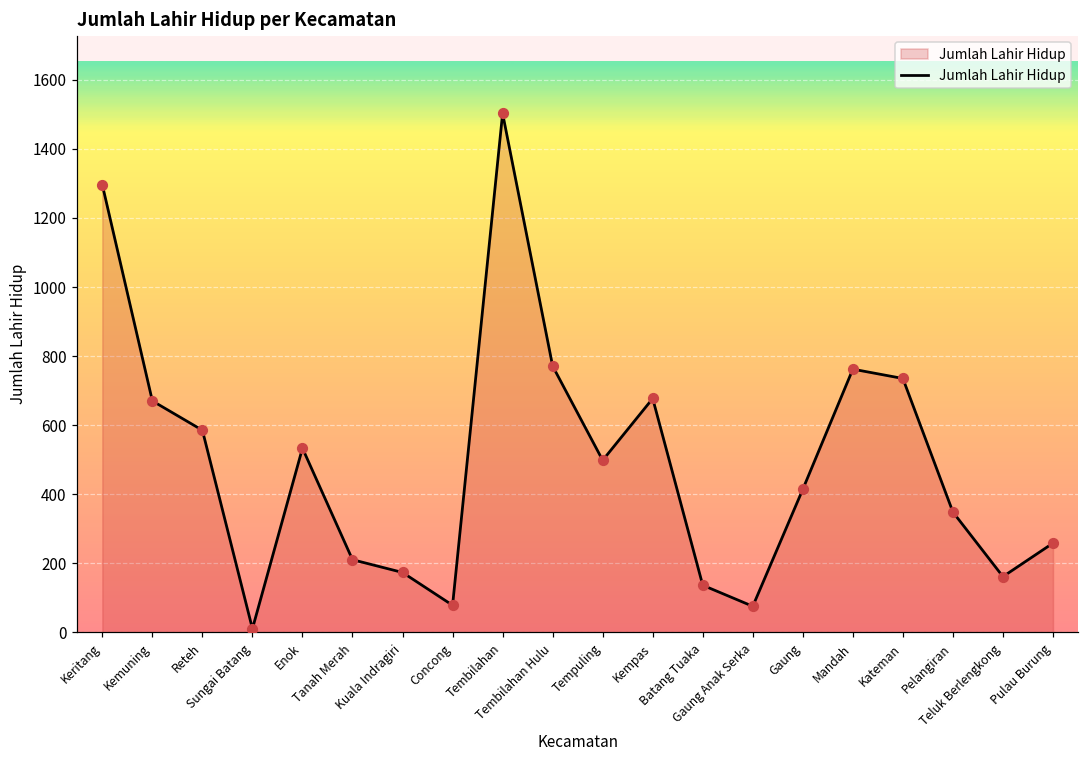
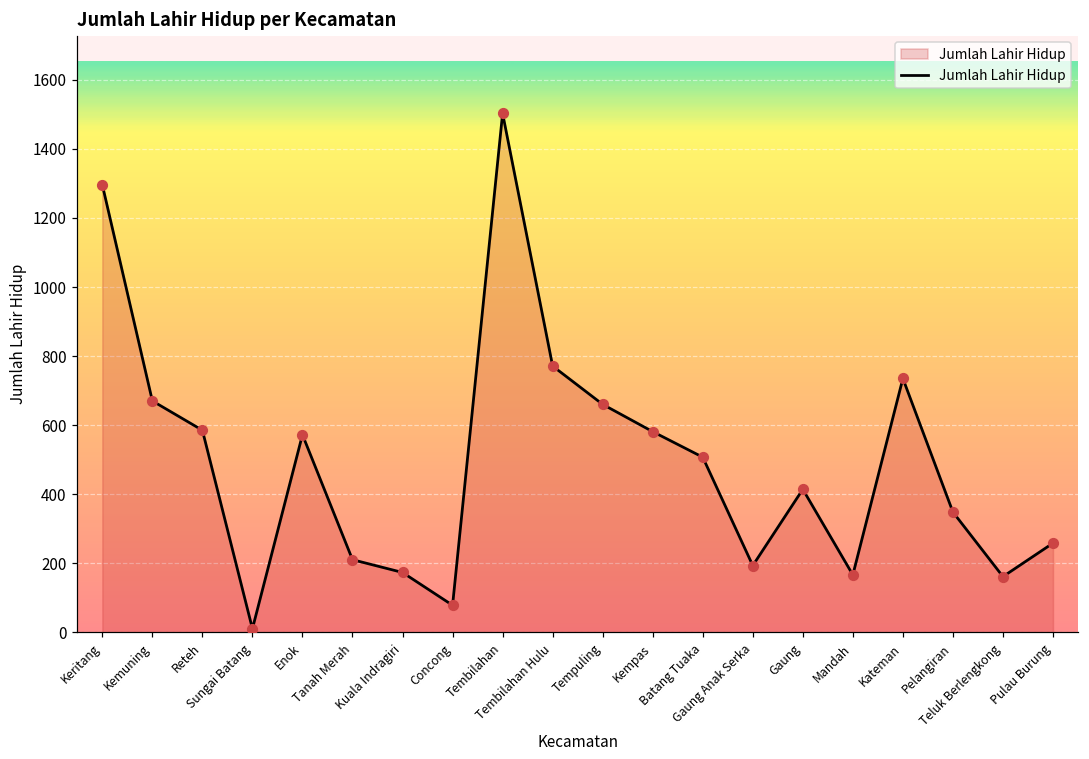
Enok: 530 -> 570
Tempuling: 500 -> 660
Kempas: 680 -> 580
Batang Tuaka: 140 -> 510
Gaung Anak Serka: 80 -> 190
Mandah: 760 -> 170
